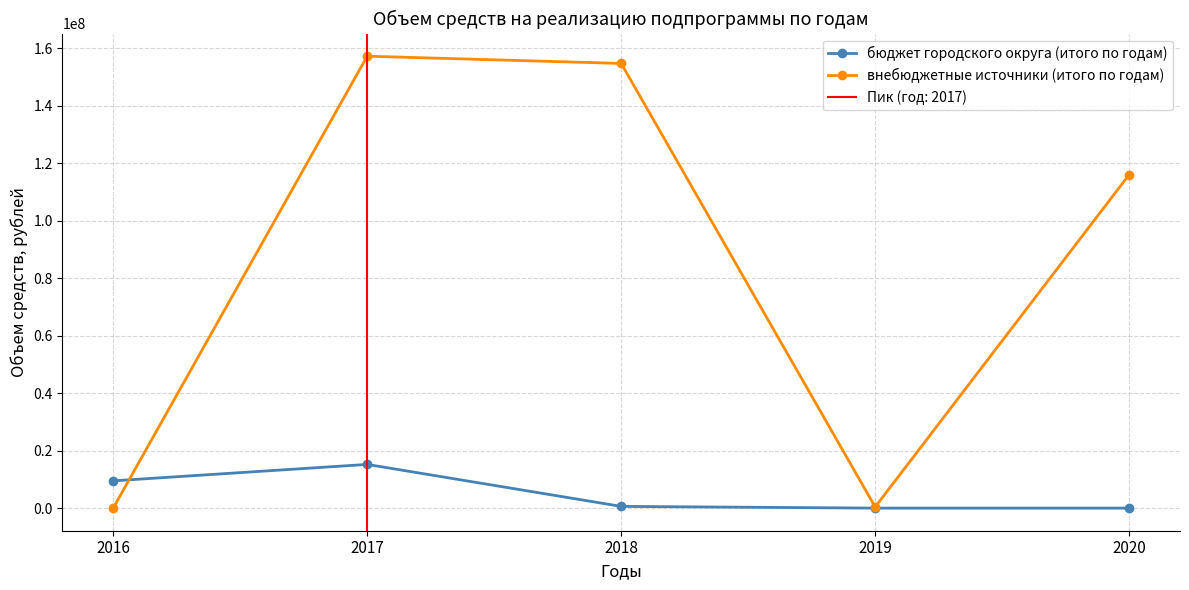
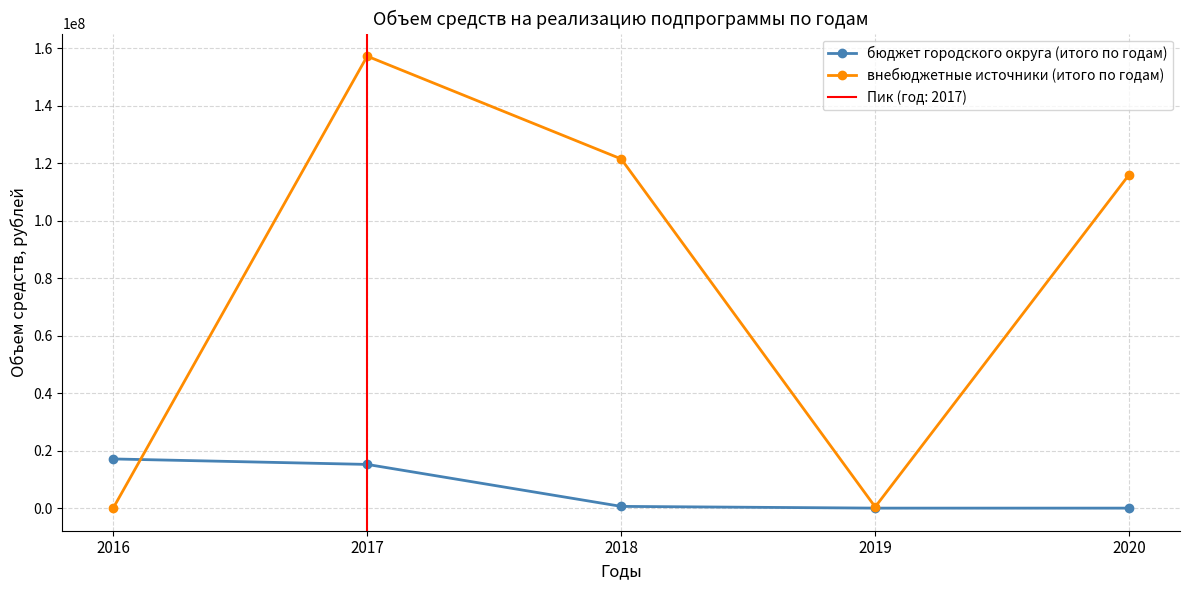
бюджет городского округа (итого по годам), 2016: 9000000 -> 17000000
внебюджетные источники (итого по годам), 2018: 155000000 -> 121000000
